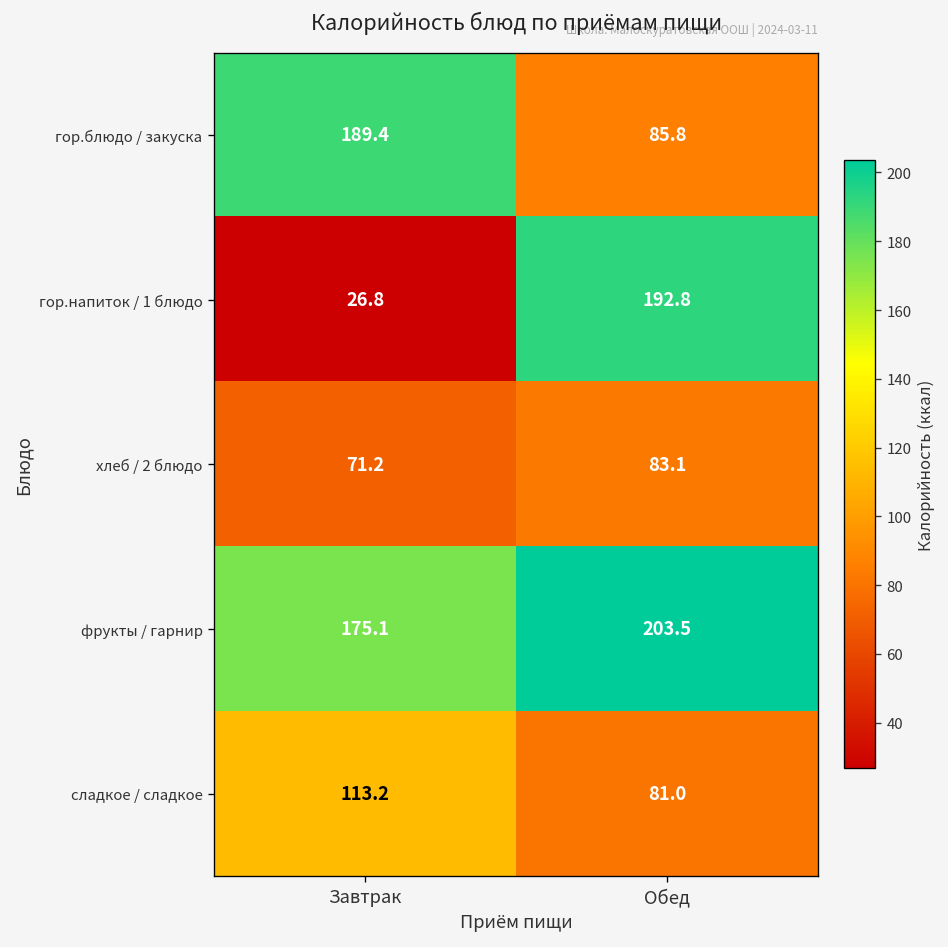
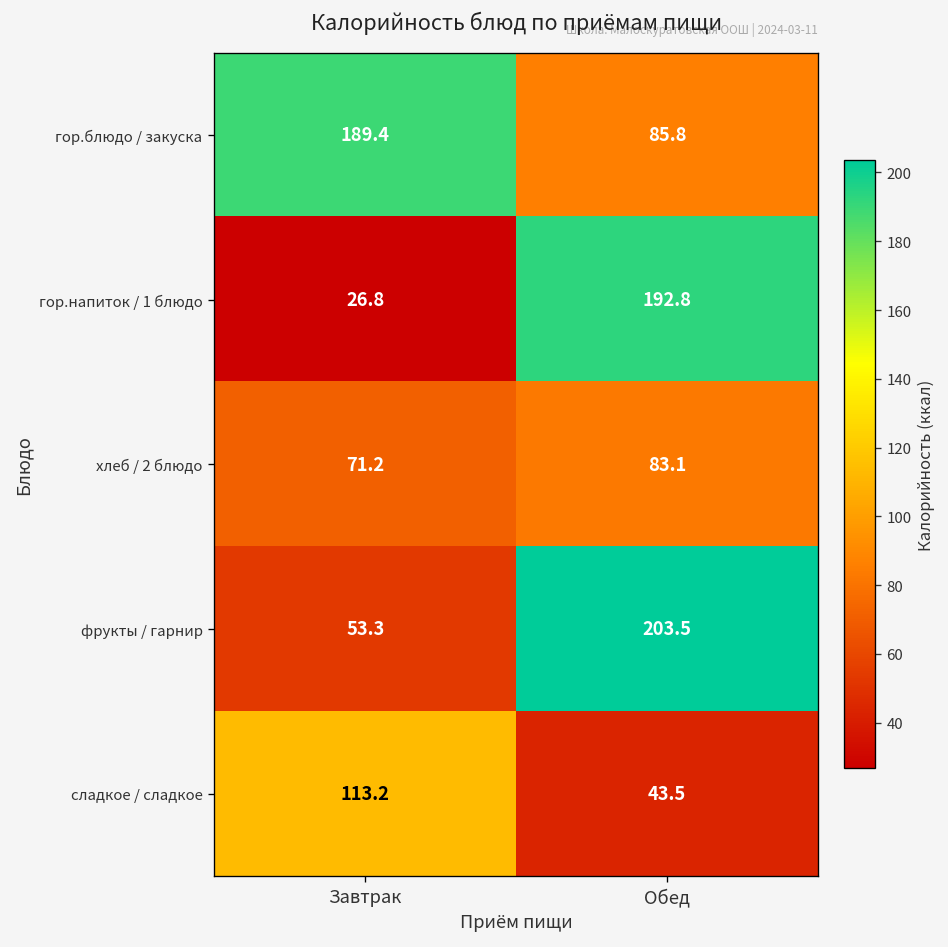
фрукты / гарнир, Завтрак: 175.1 -> 53.3
сладкое / сладкое, Обед: 81.0 -> 43.5
